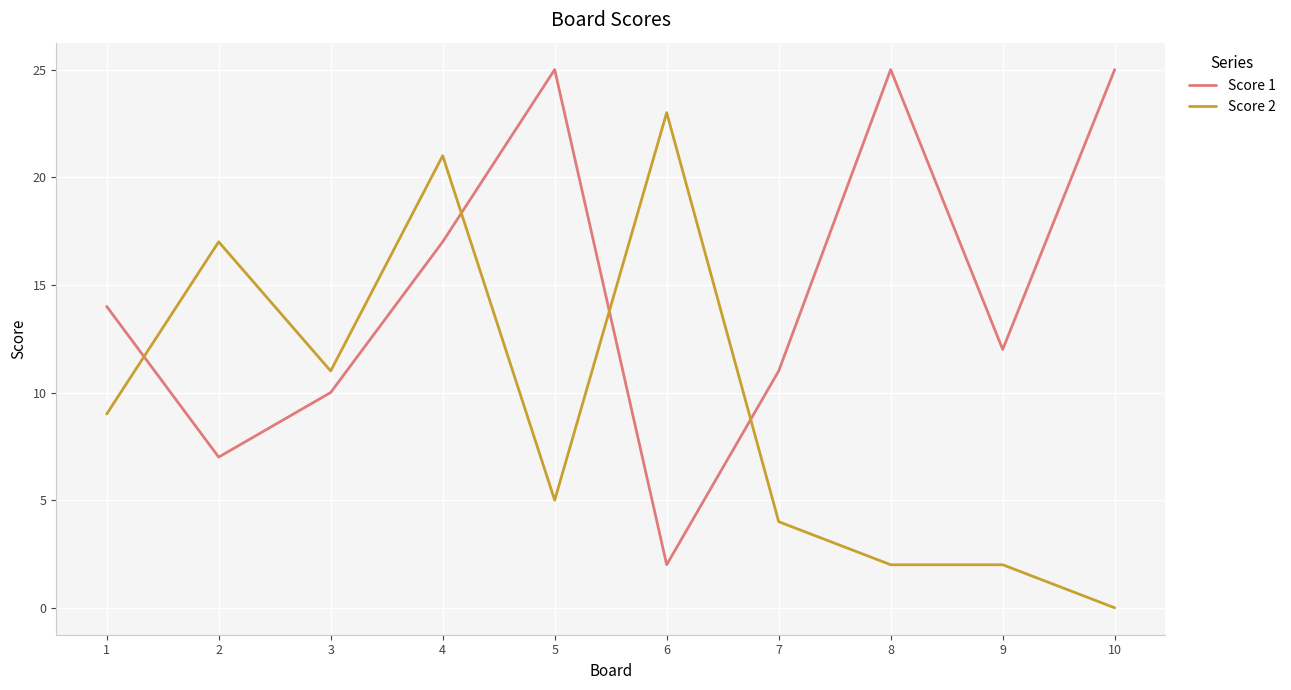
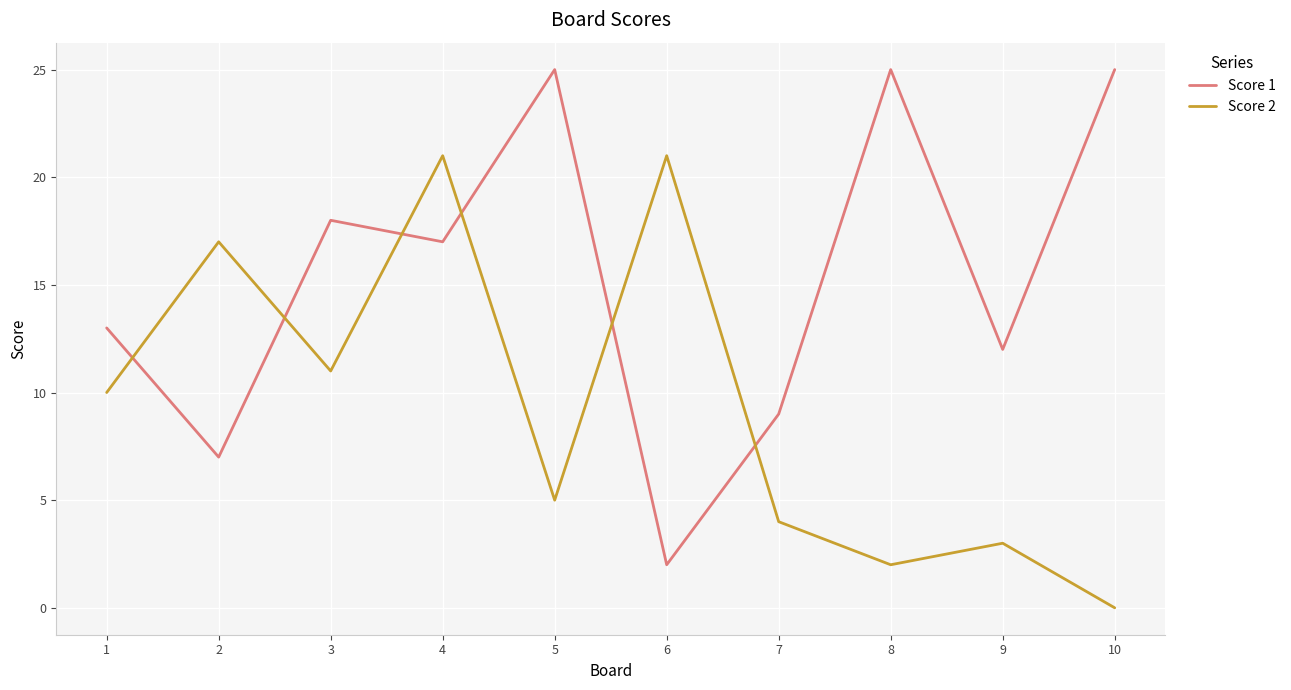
Score 1, 1: 14 -> 13
Score 2, 1: 9 -> 10
Score 1, 3: 10 -> 18
Score 2, 6: 23 -> 21
Score 1, 7: 11 -> 9
Score 2, 9: 2 -> 3
